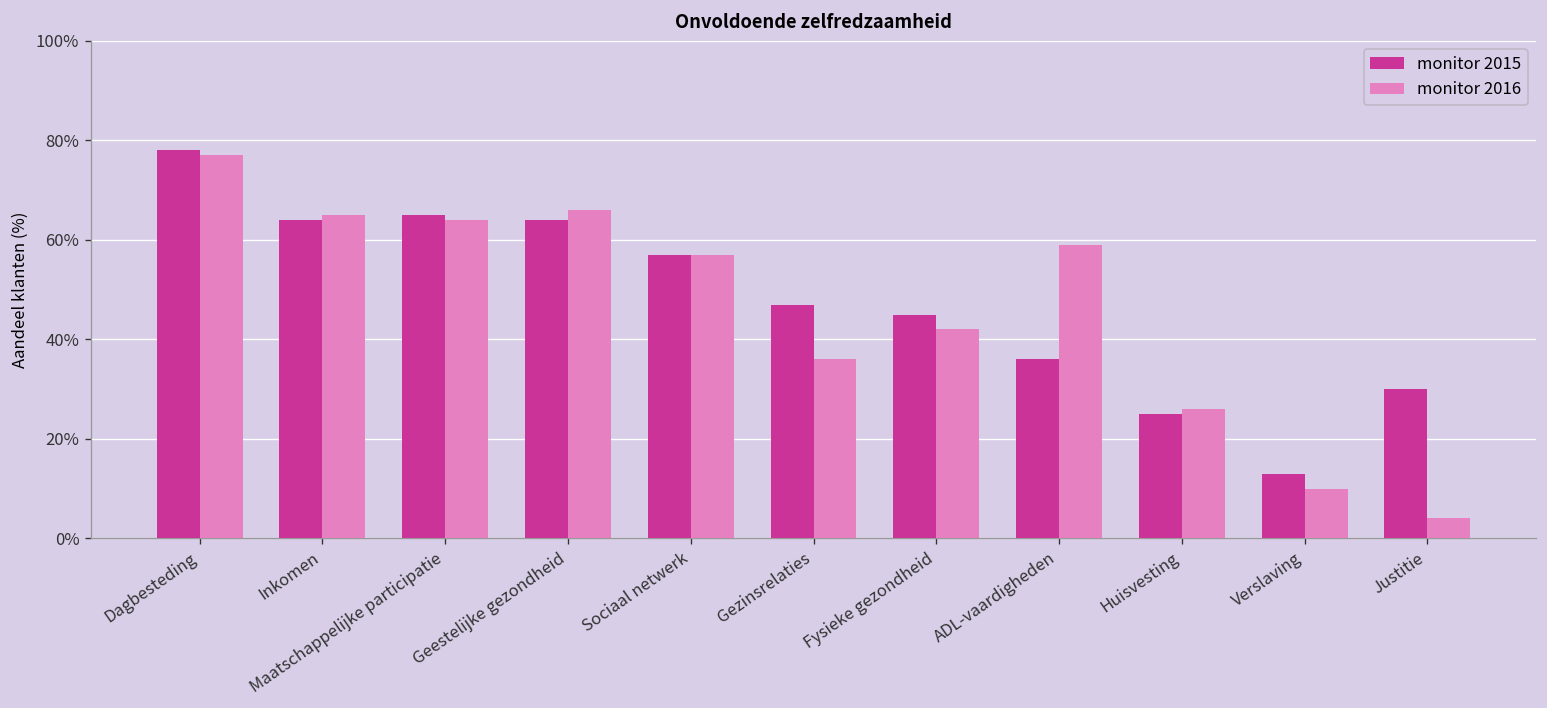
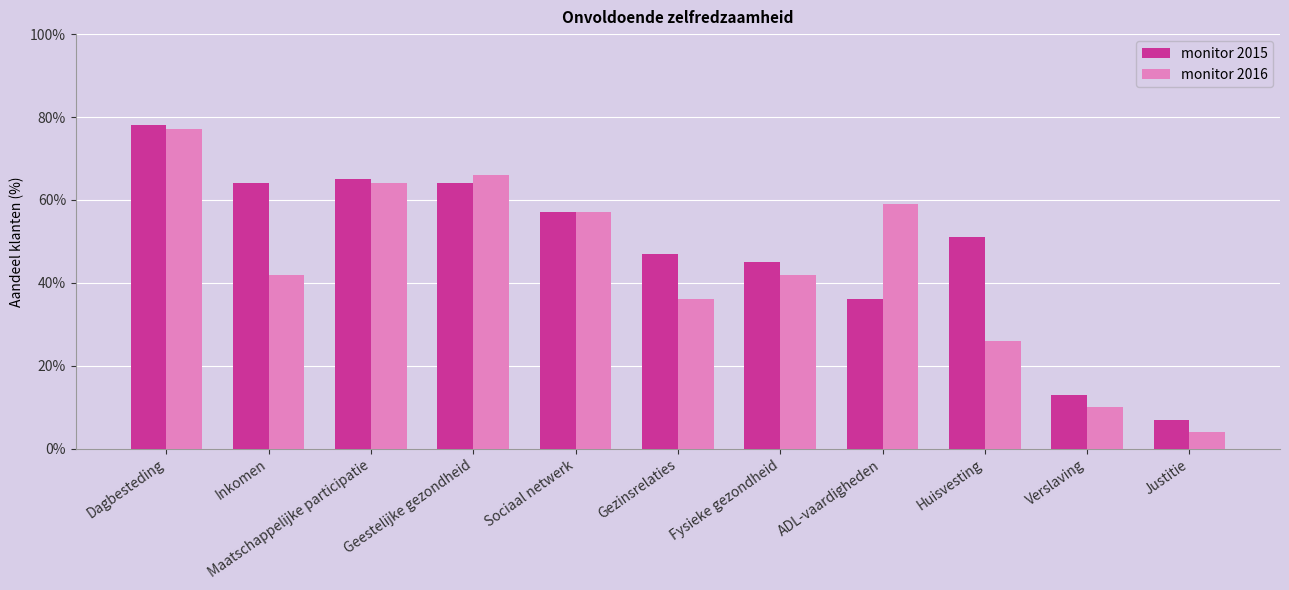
monitor 2016, Inkomen: 65% -> 42%
monitor 2015, Huisvesting: 25% -> 51%
monitor 2015, Justitie: 30% -> 7%
